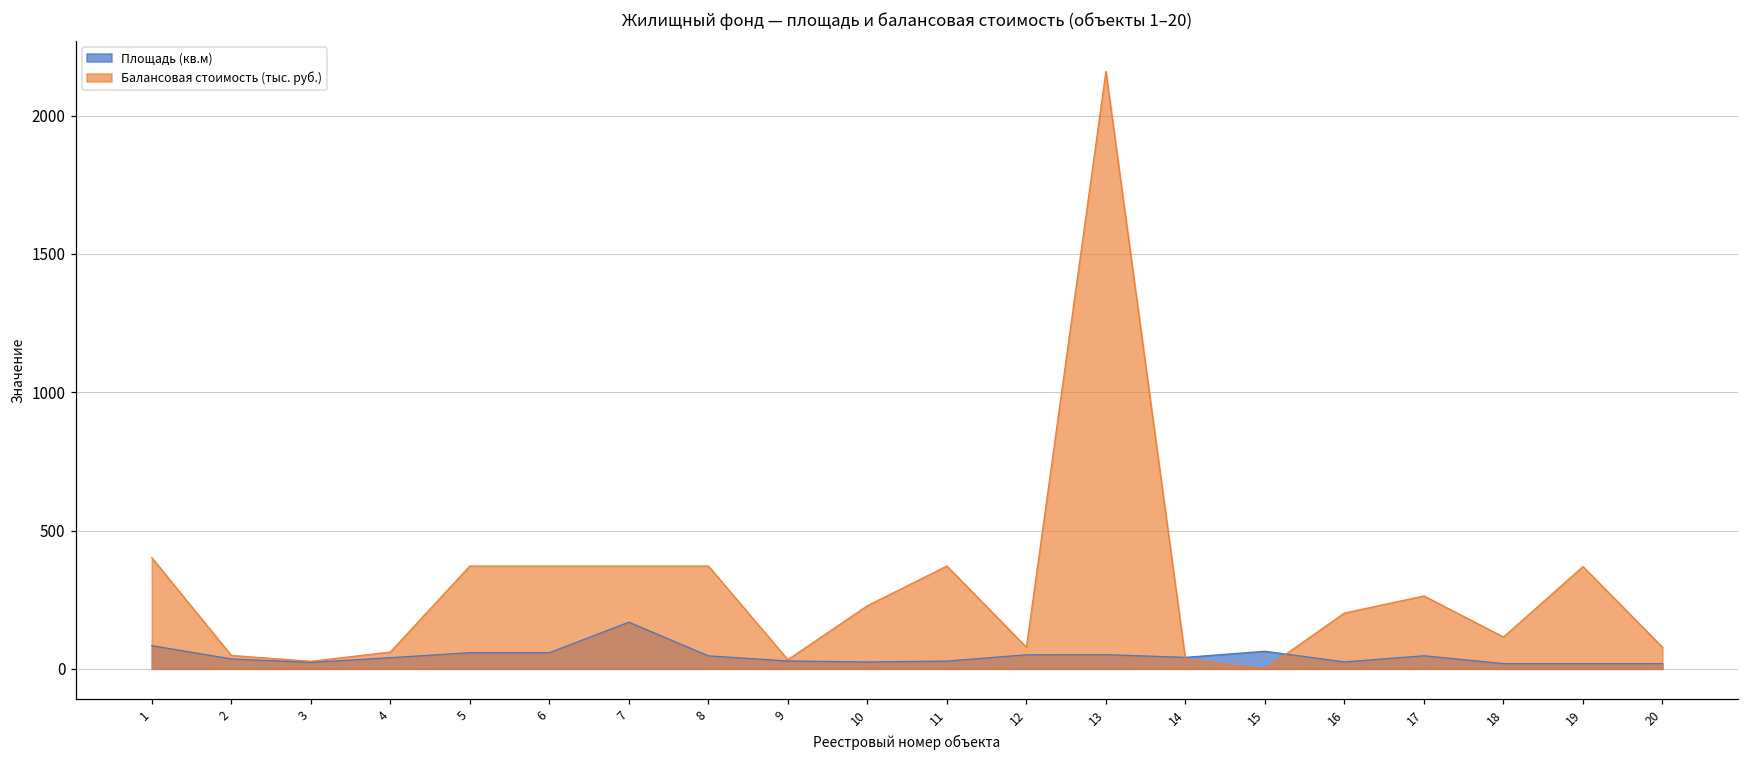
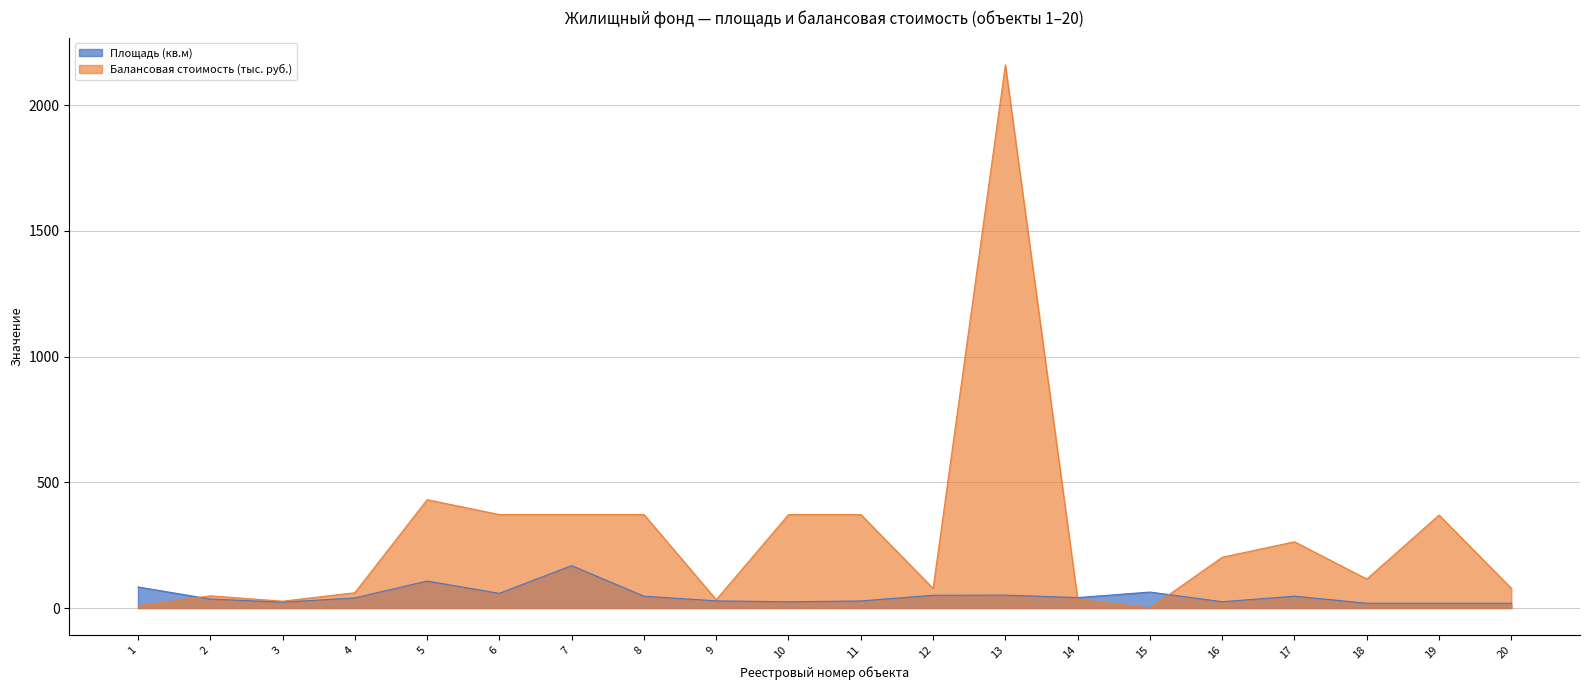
Балансовая стоимость (тыс. руб.), 1: 400 -> 10
Площадь (кв.м), 5: 60 -> 110
Балансовая стоимость (тыс. руб.), 5: 370 -> 430
Балансовая стоимость (тыс. руб.), 10: 230 -> 370
